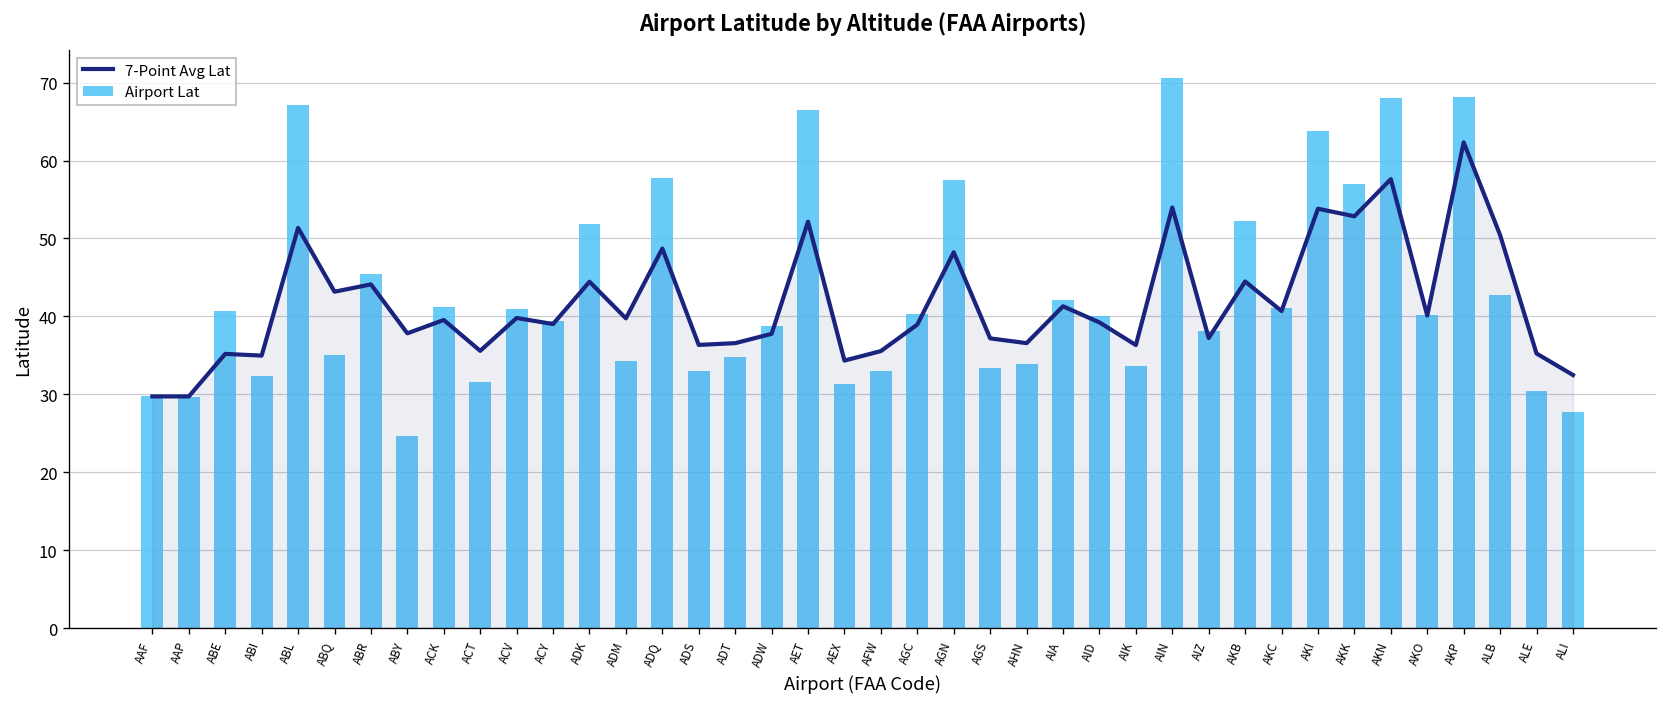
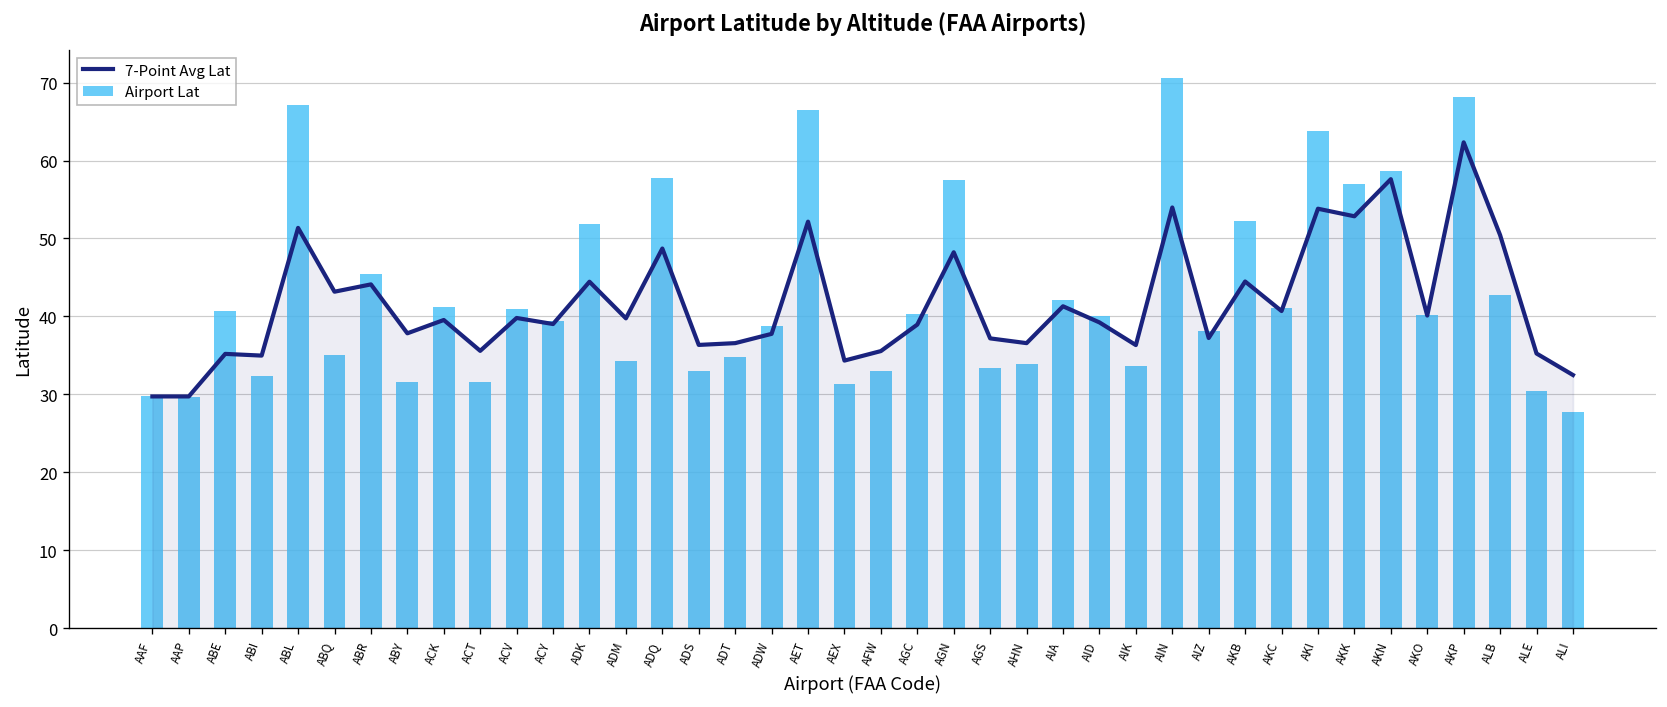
Airport Lat, ABY: 25 -> 32
Airport Lat, AKN: 68 -> 59
